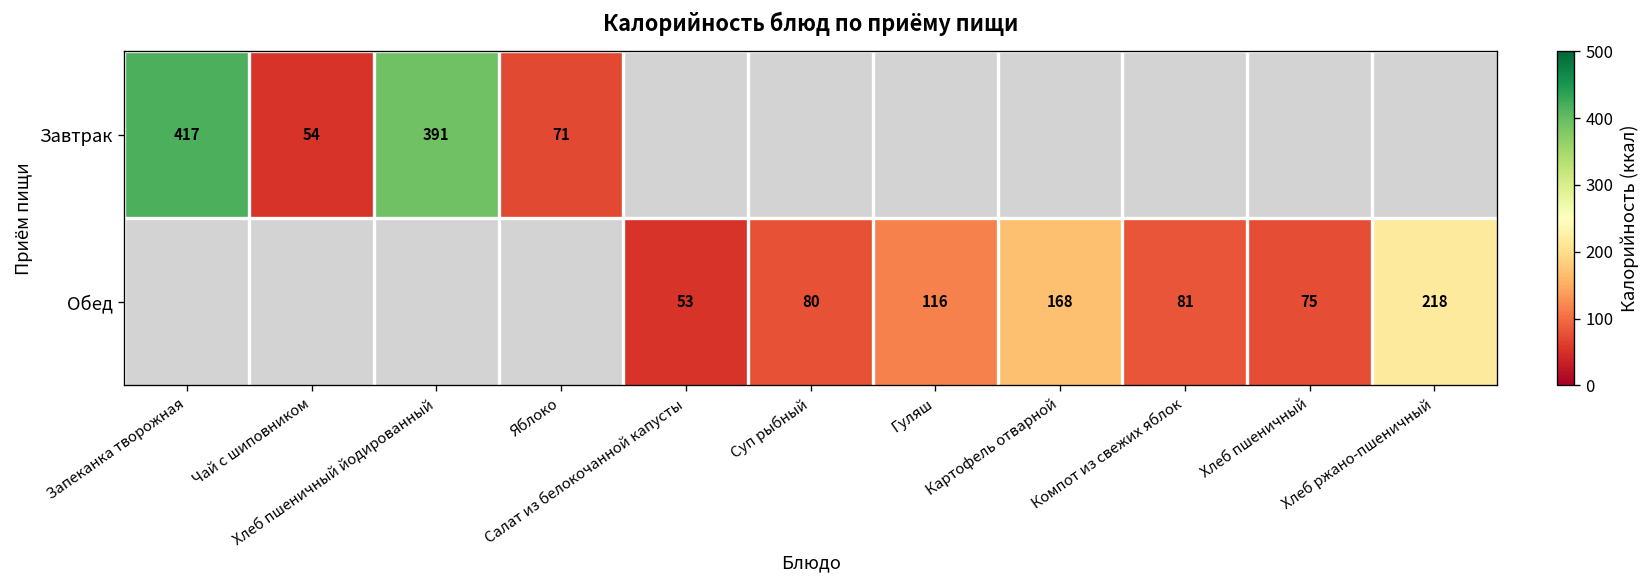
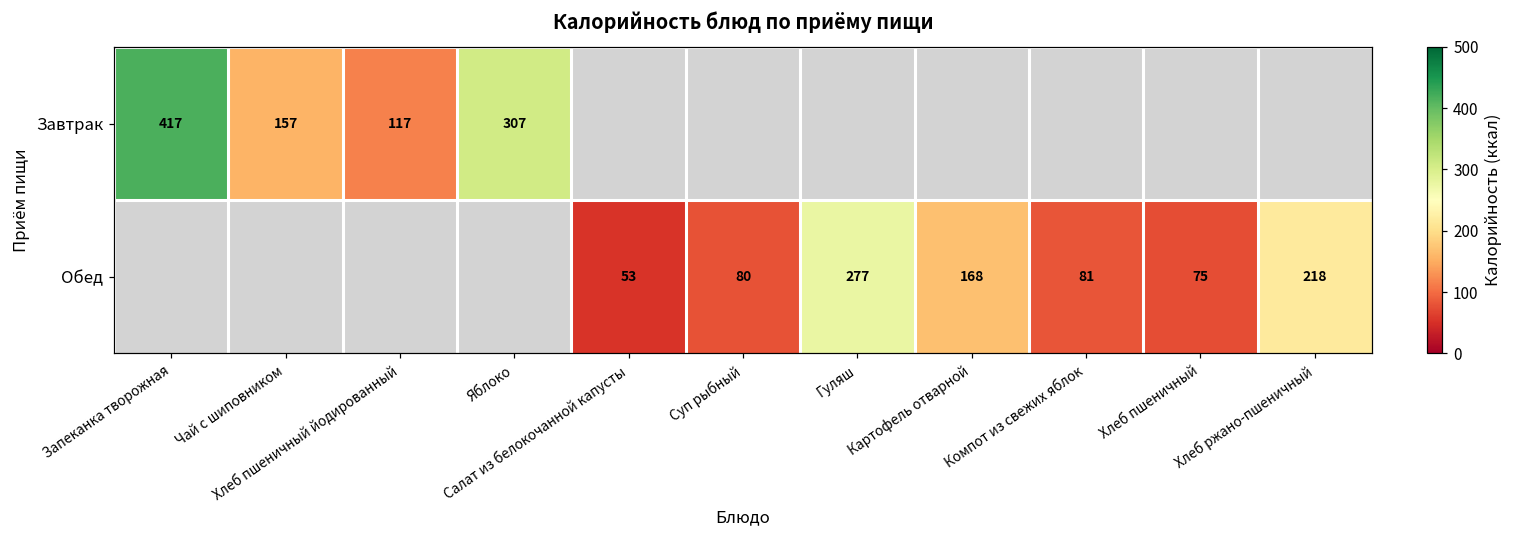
Завтрак, Чай с шиповником: 54 -> 157
Завтрак, Хлеб пшеничный йодированный: 391 -> 117
Завтрак, Яблоко: 71 -> 307
Обед, Гуляш: 116 -> 277
